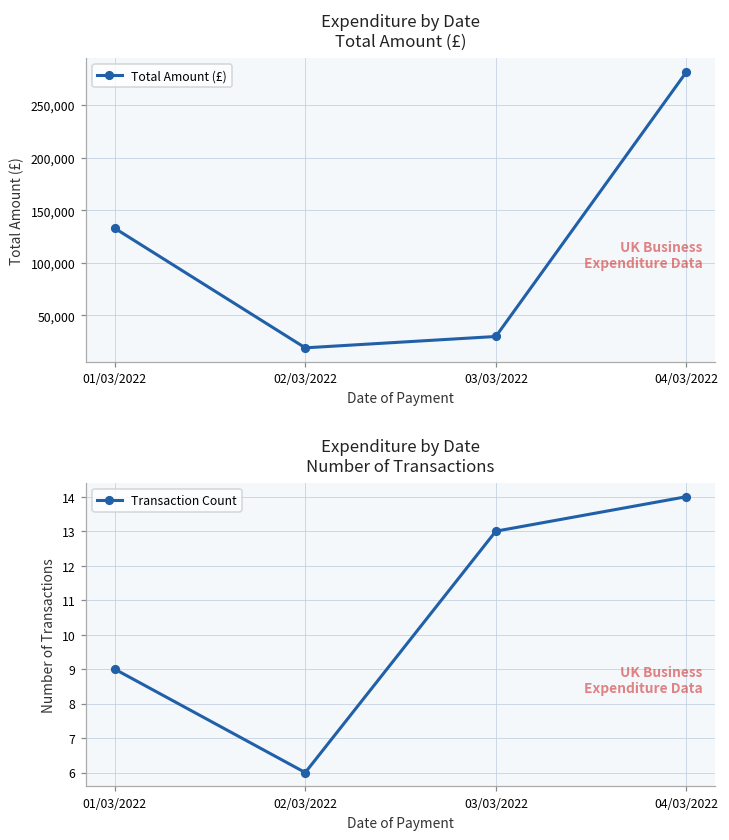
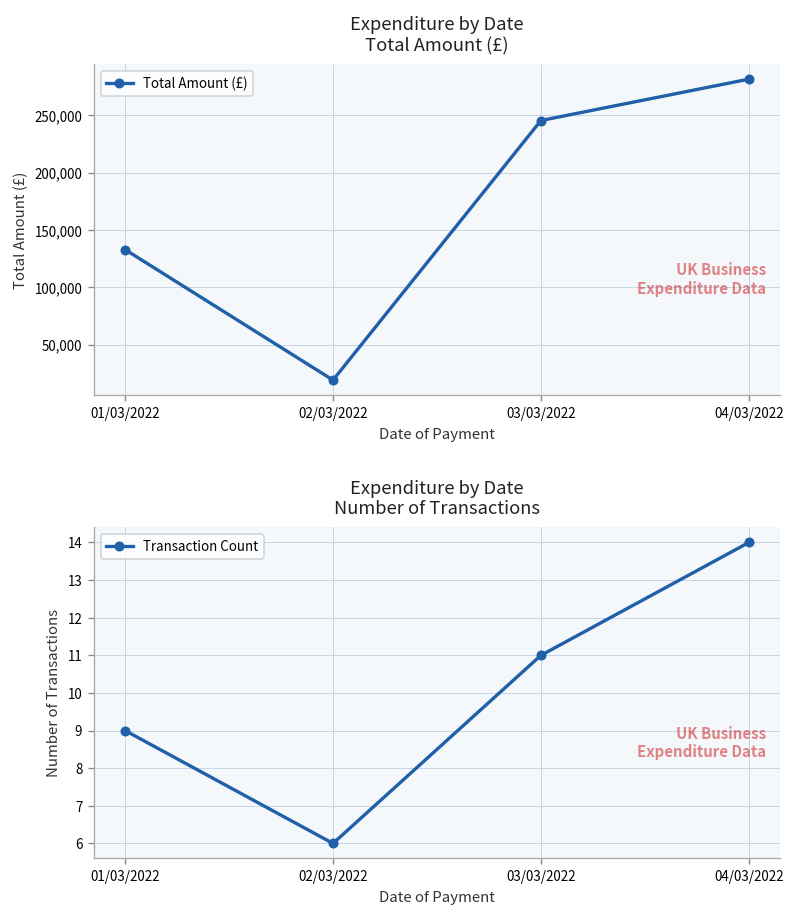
Expenditure by Date Total Amount (£), 03/03/2022: 30,000 -> 250,000
Expenditure by Date Number of Transactions, 03/03/2022: 13 -> 11
